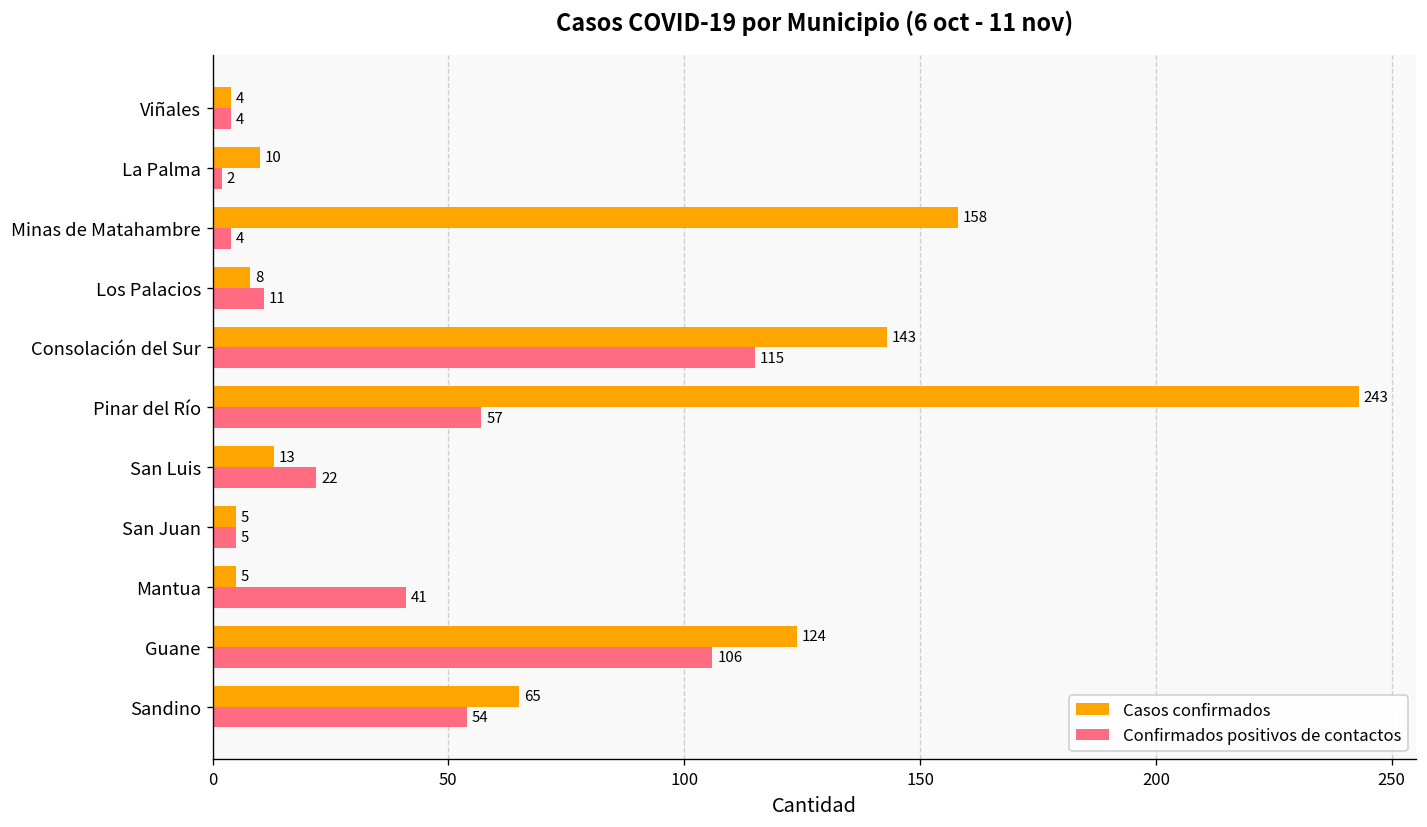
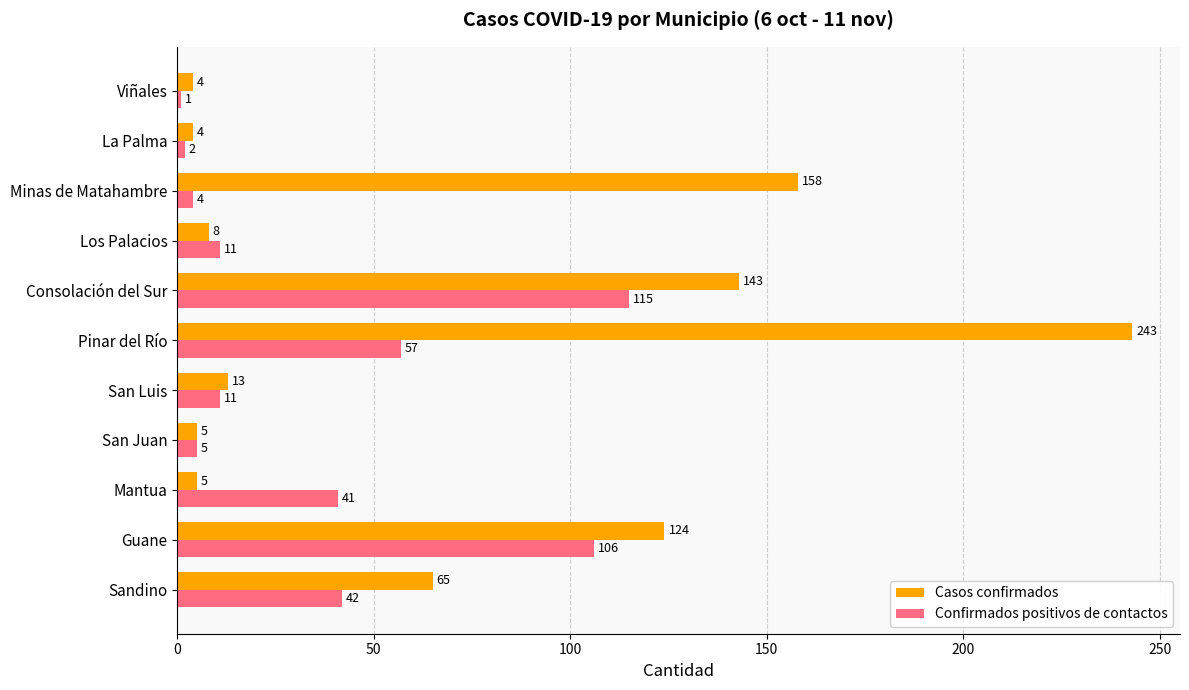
Confirmados positivos de contactos, Viñales: 4 -> 1
Casos confirmados, La Palma: 10 -> 4
Confirmados positivos de contactos, San Luis: 22 -> 11
Confirmados positivos de contactos, Sandino: 54 -> 42
